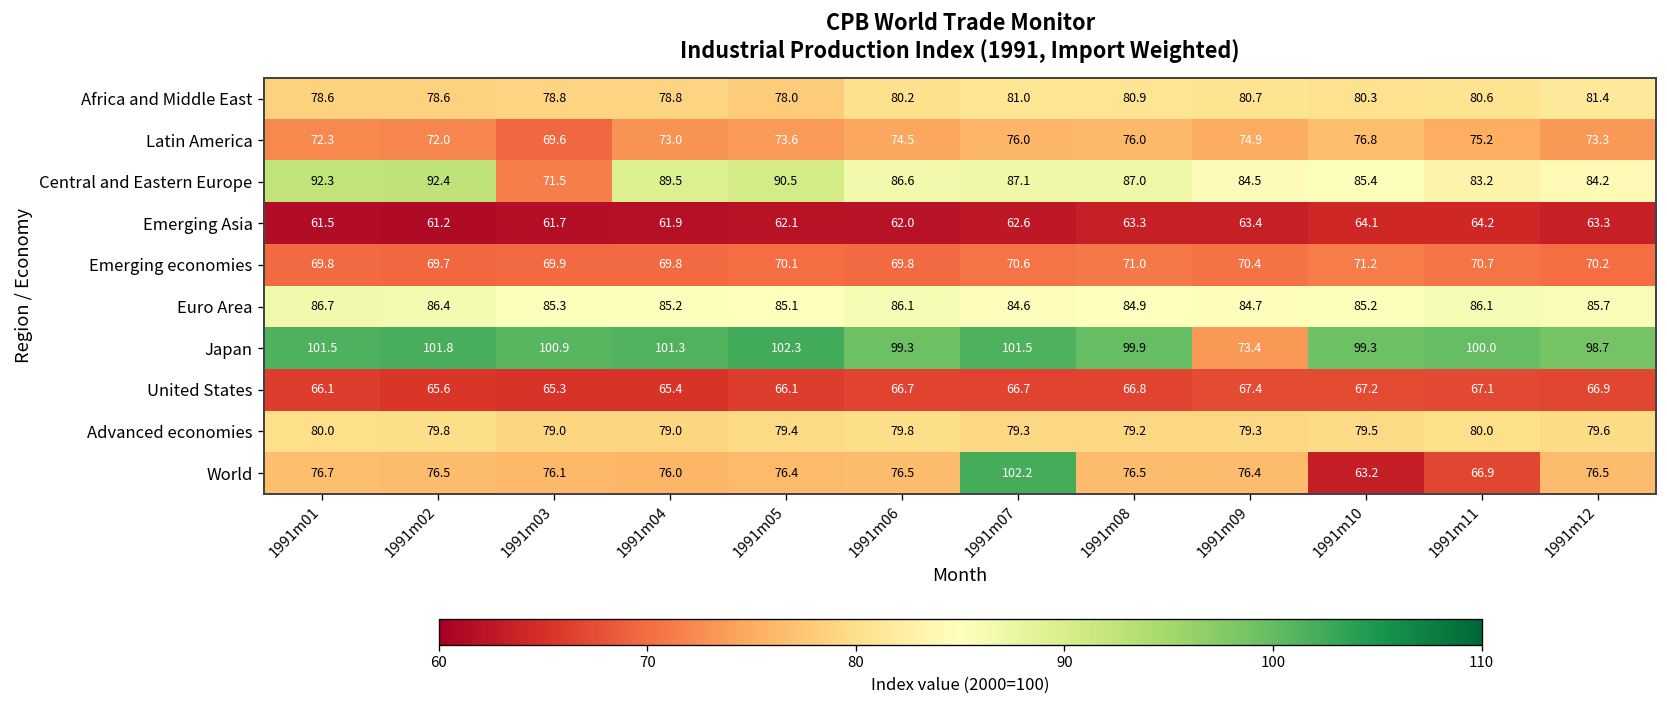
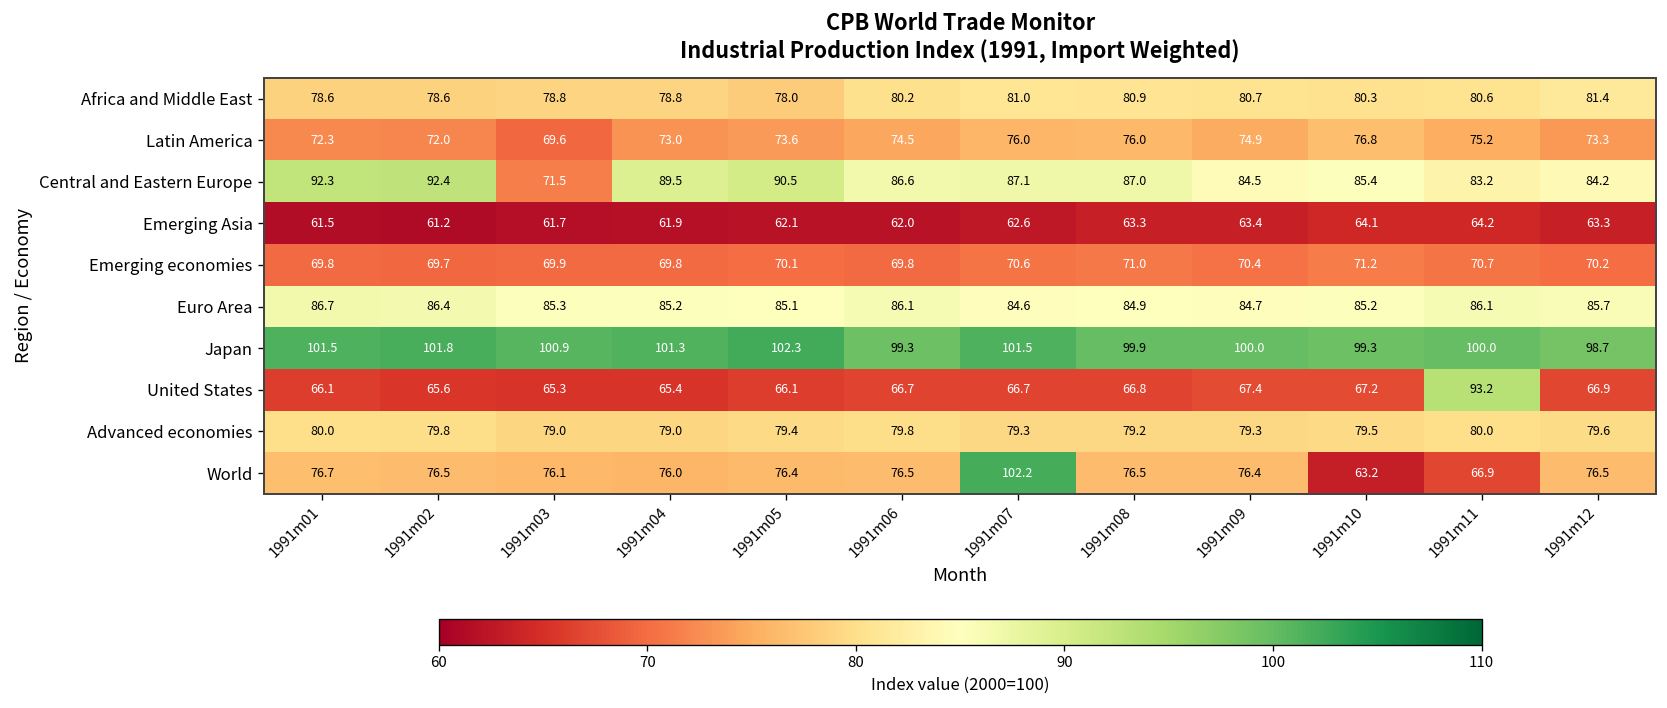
Japan, 1991m09: 73.4 -> 100.0
United States, 1991m11: 67.1 -> 93.2
